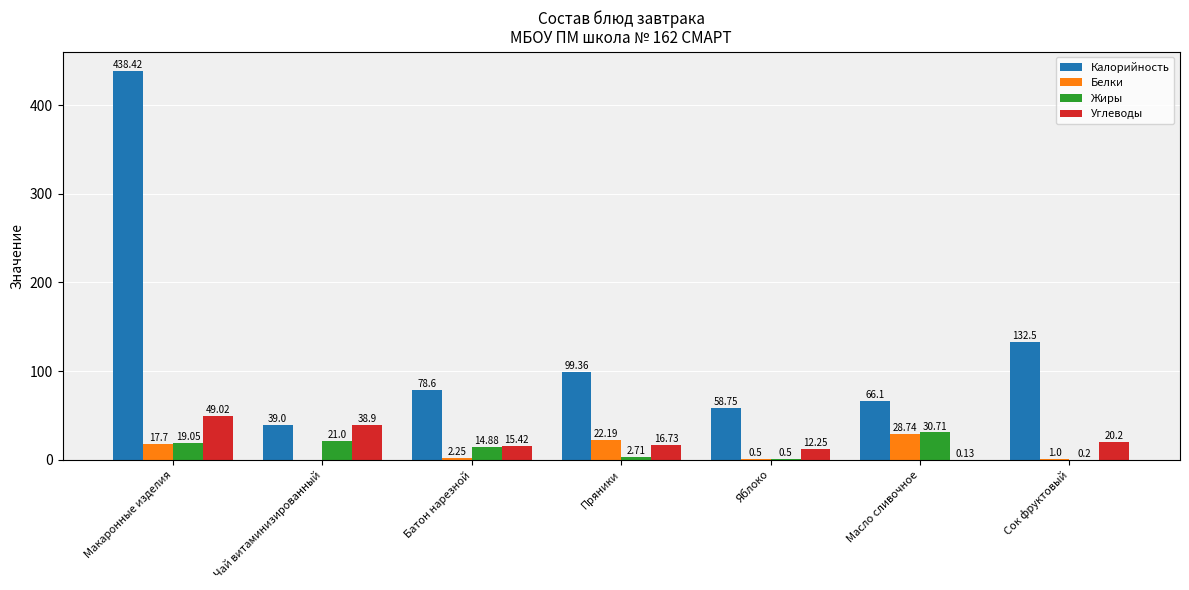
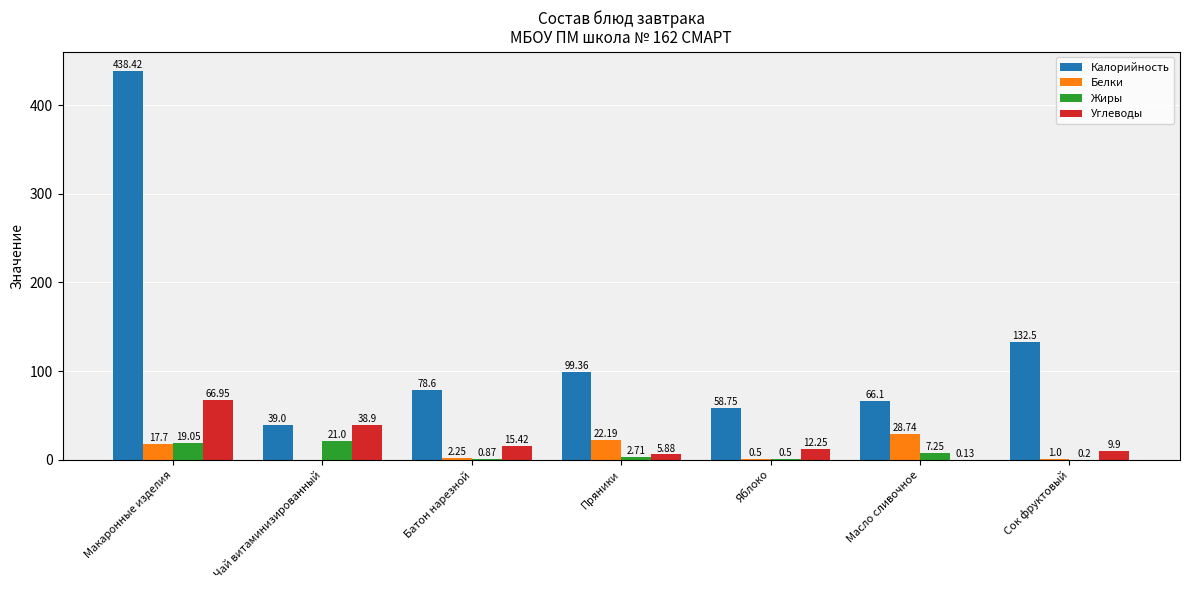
Углеводы, Макаронные изделия: 49.02 -> 66.95
Жиры, Батон нарезной: 14.88 -> 0.87
Углеводы, Пряники: 16.73 -> 5.88
Жиры, Масло сливочное: 30.71 -> 7.25
Углеводы, Сок фруктовый: 20.2 -> 9.9
